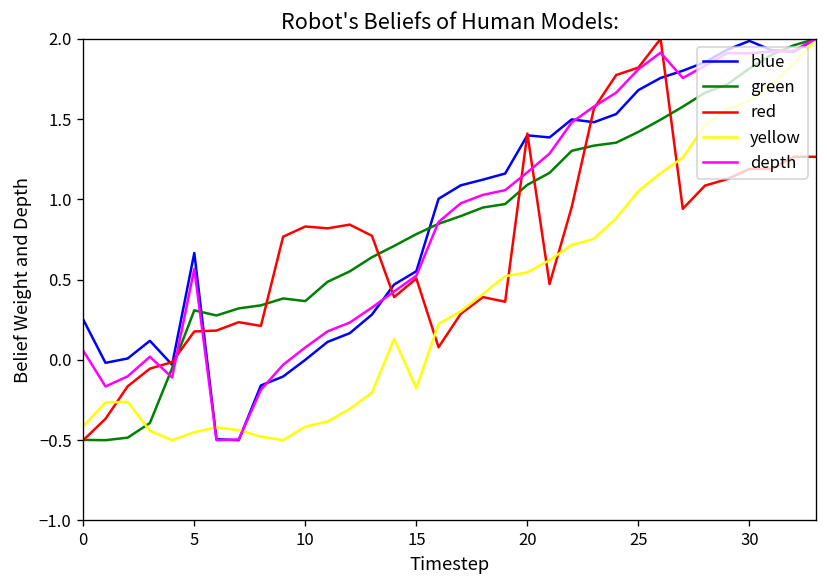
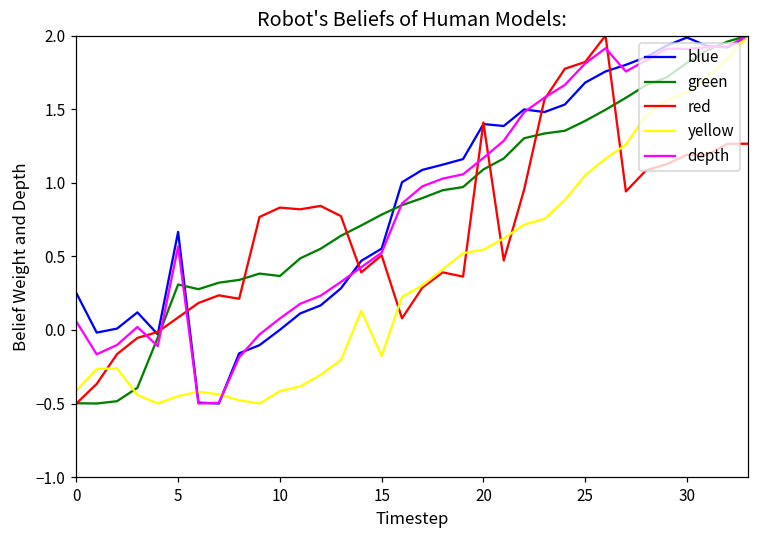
red, 5: 0.18 -> 0.08
